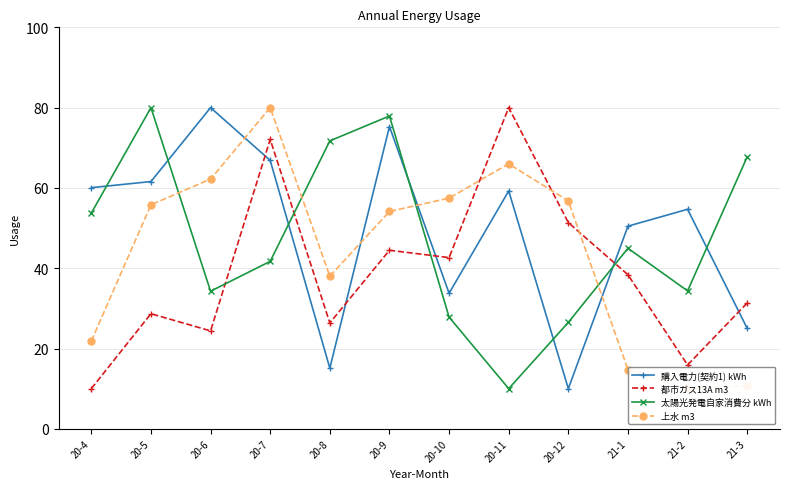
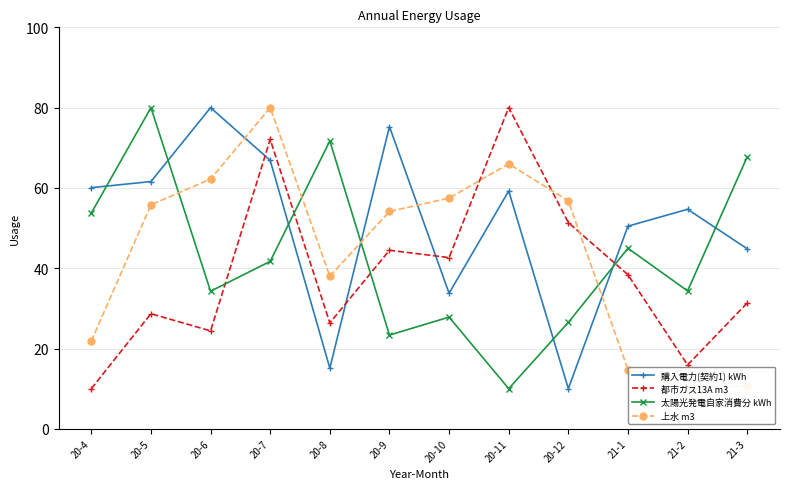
太陽光発電自家消費分 kWh, 20-9: 78 -> 23
購入電力(契約1) kWh, 21-3: 25 -> 45
